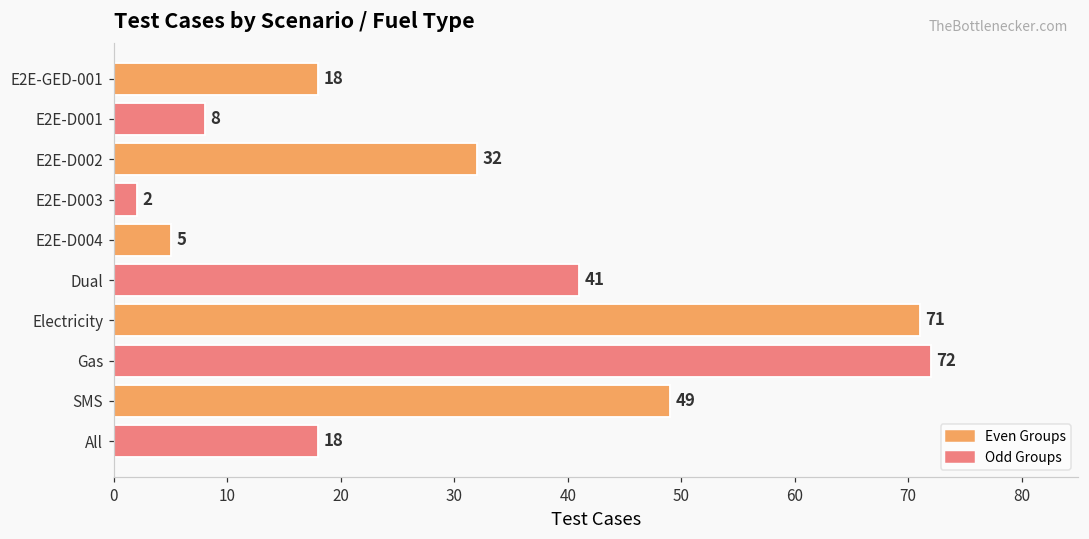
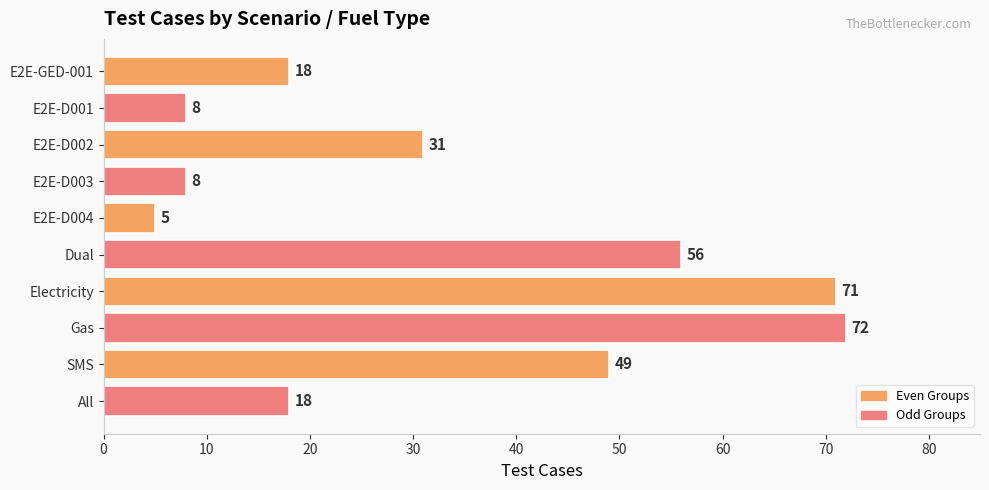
E2E-D002: 32 -> 31
E2E-D003: 2 -> 8
Dual: 41 -> 56
